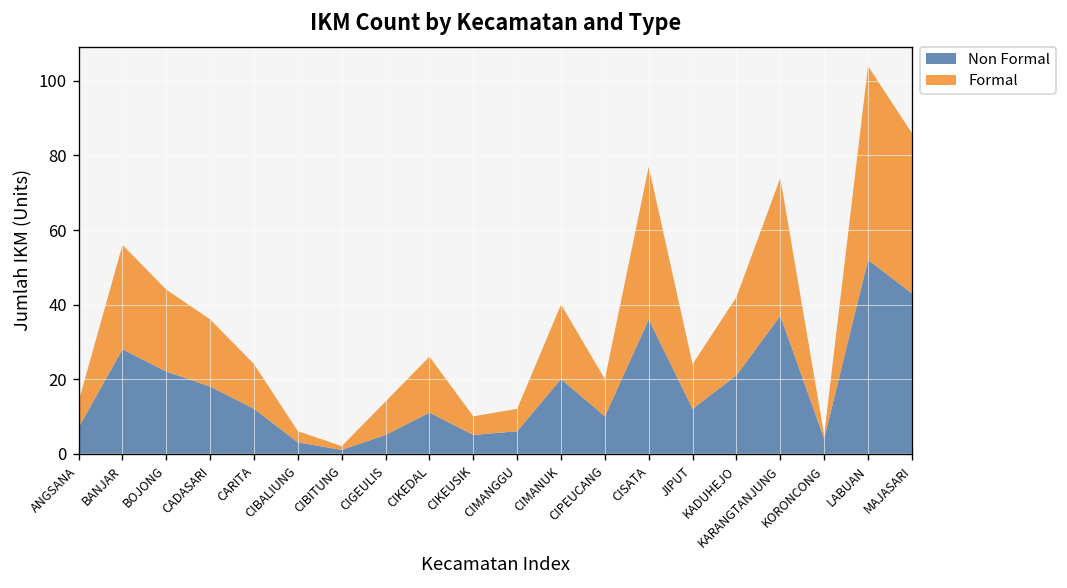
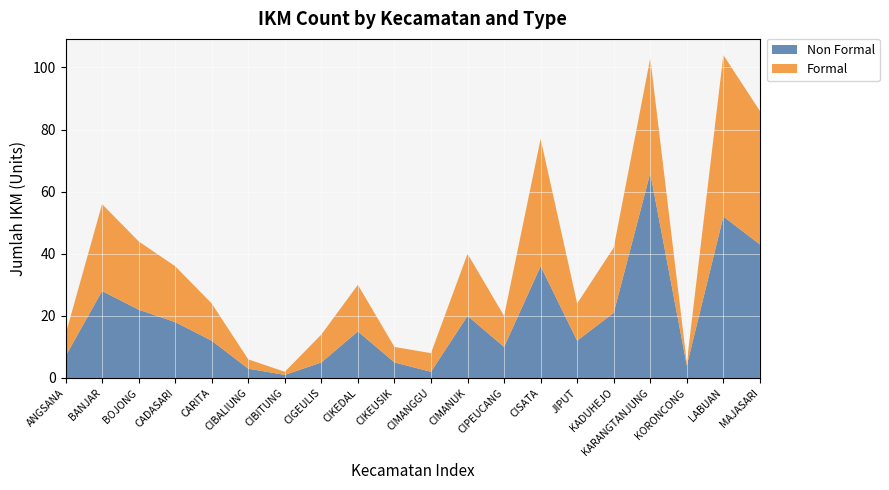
Non Formal, CIKEDAL: 11 -> 15
Non Formal, CIMANGGU: 6 -> 2
Non Formal, KARANGTANJUNG: 37 -> 66
